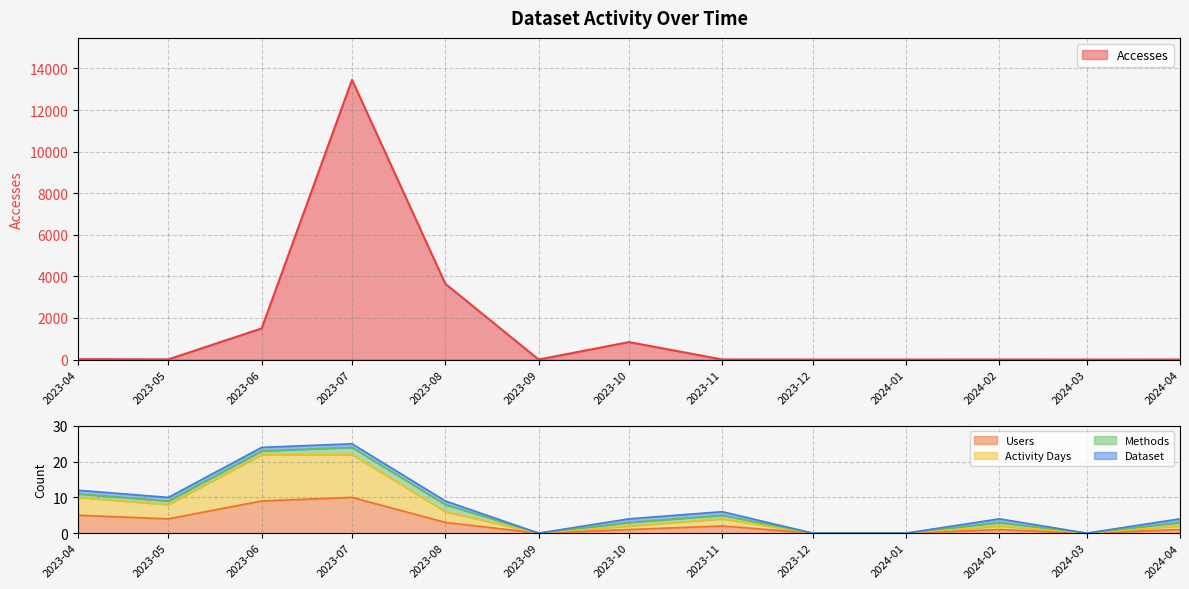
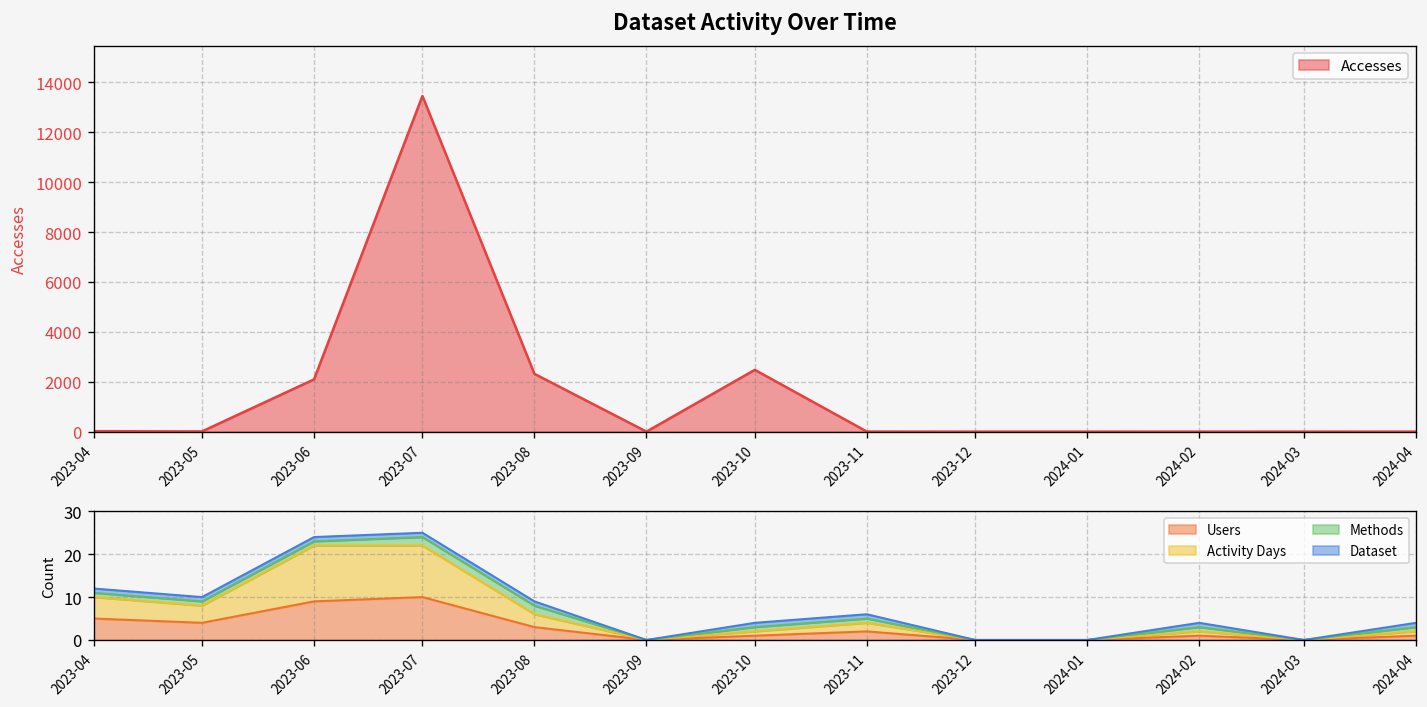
Dataset Activity Over Time, 2023-06: 1500 -> 2100
Dataset Activity Over Time, 2023-08: 3600 -> 2300
Dataset Activity Over Time, 2023-10: 800 -> 2500
